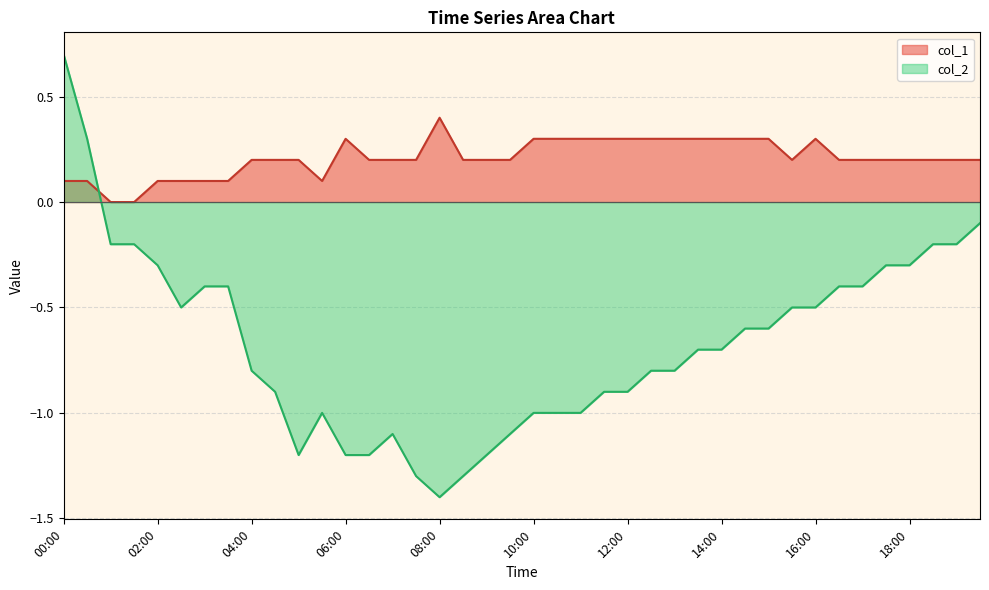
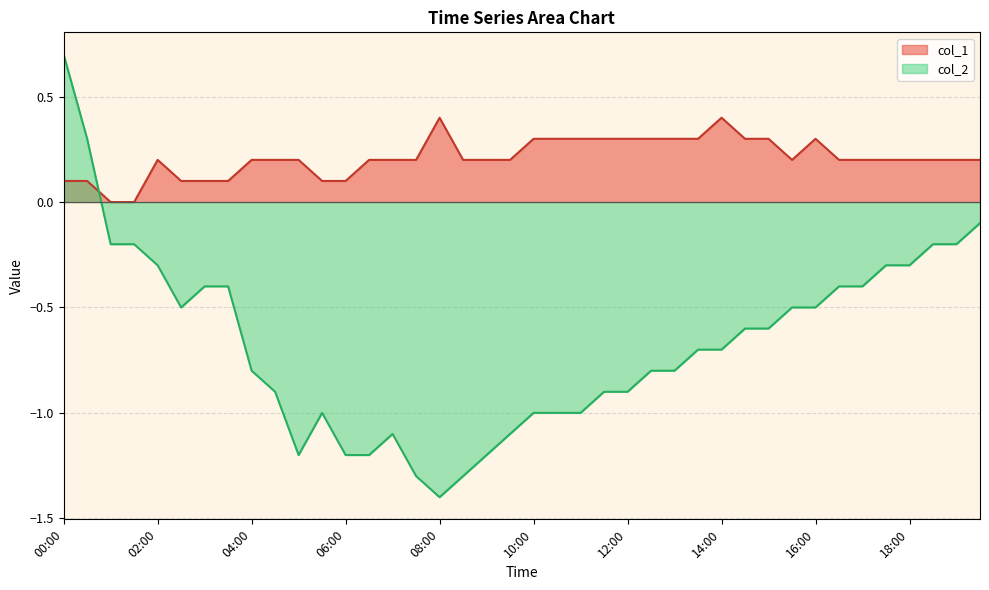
col_1, 02:00: 0.1 -> 0.2
col_1, 06:00: 0.3 -> 0.1
col_1, 14:00: 0.3 -> 0.4
